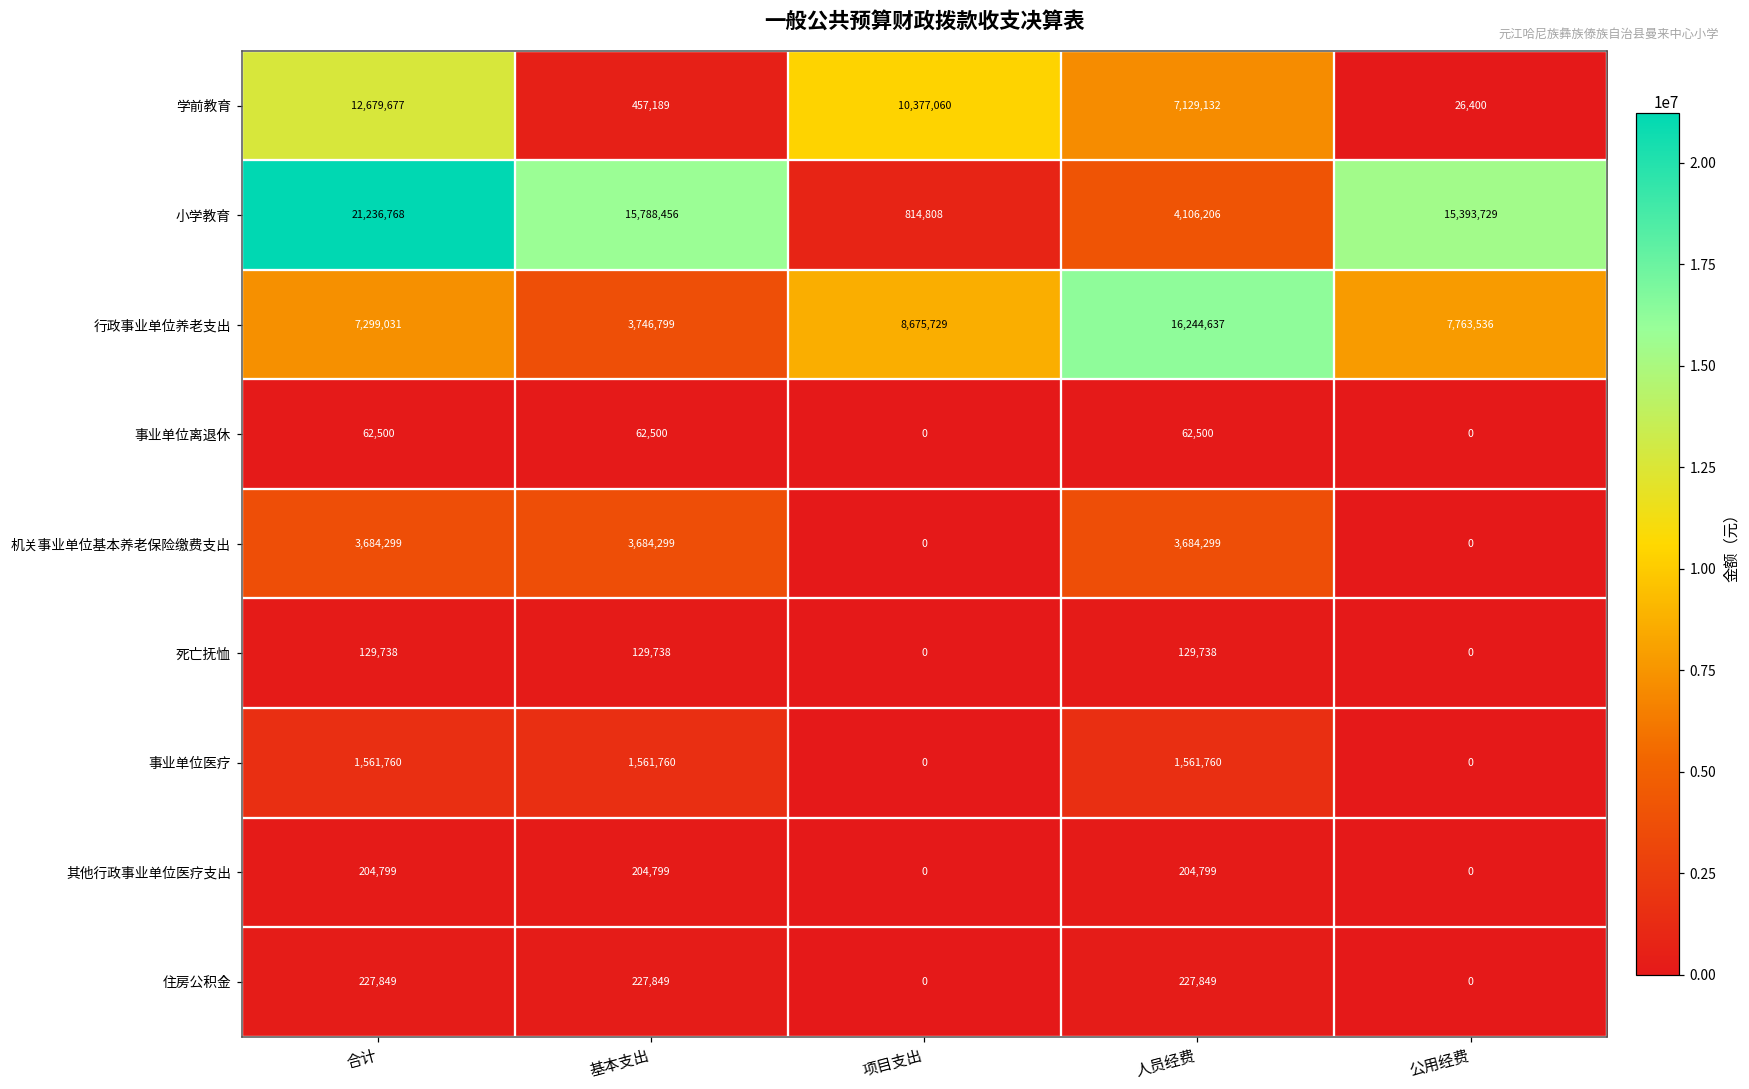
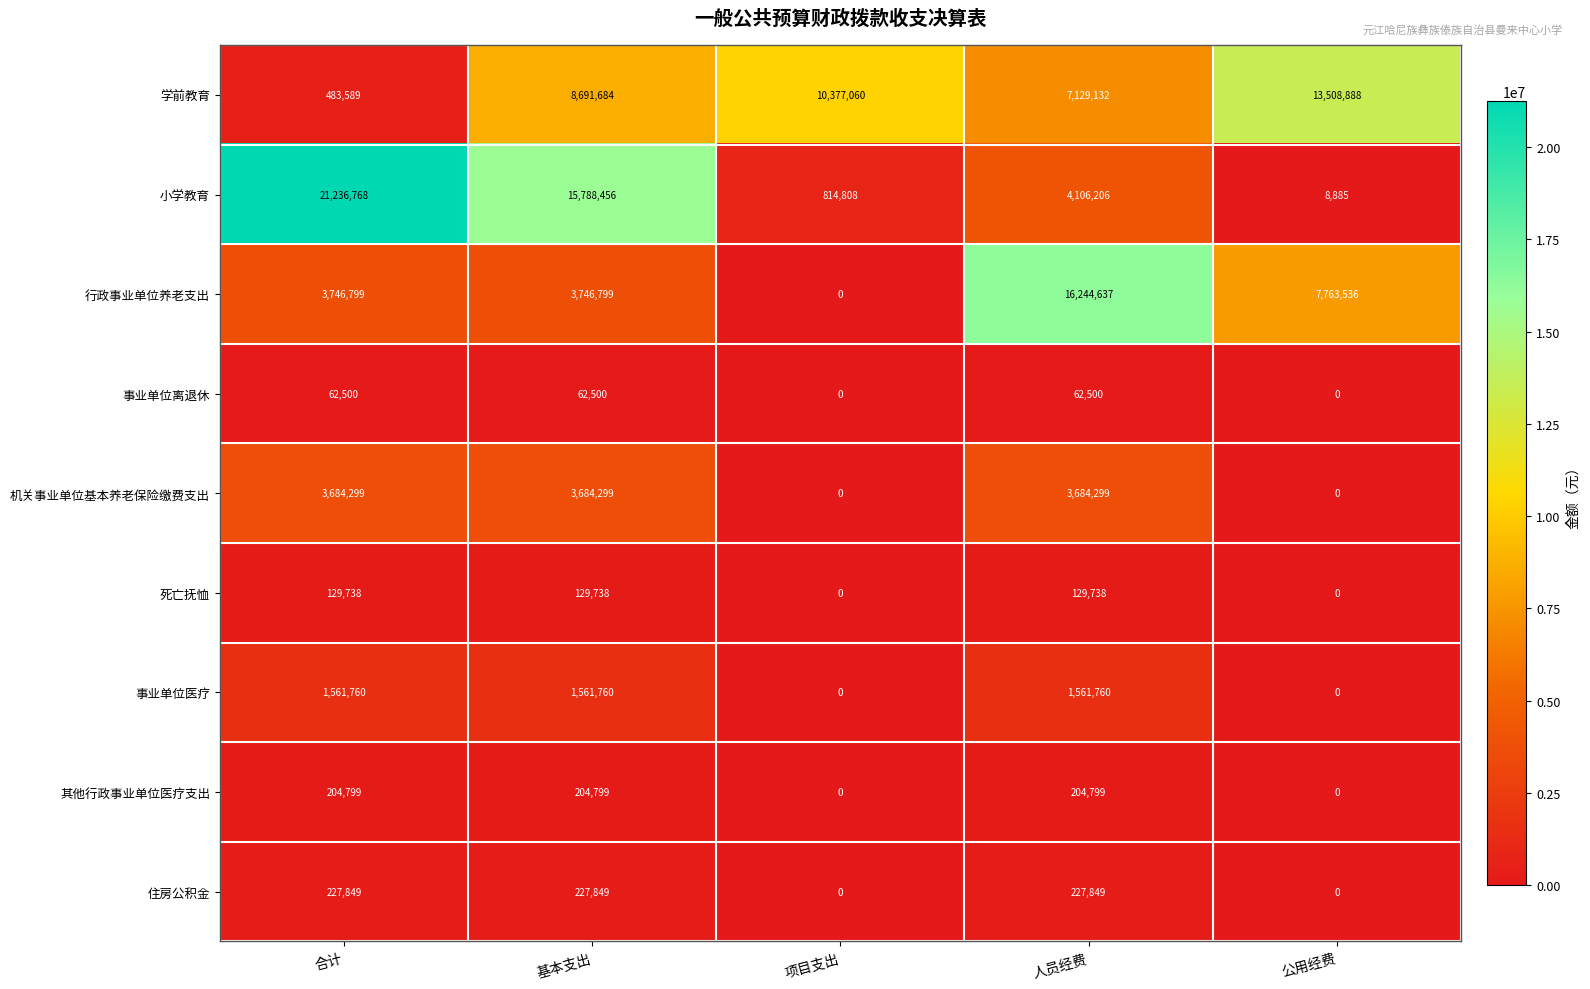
学前教育, 合计: 12,679,677 -> 483,589
学前教育, 基本支出: 457,189 -> 8,691,684
学前教育, 公用经费: 26,400 -> 13,508,888
小学教育, 公用经费: 15,393,729 -> 8,885
行政事业单位养老支出, 合计: 7,299,031 -> 3,746,799
行政事业单位养老支出, 项目支出: 8,675,729 -> 0
